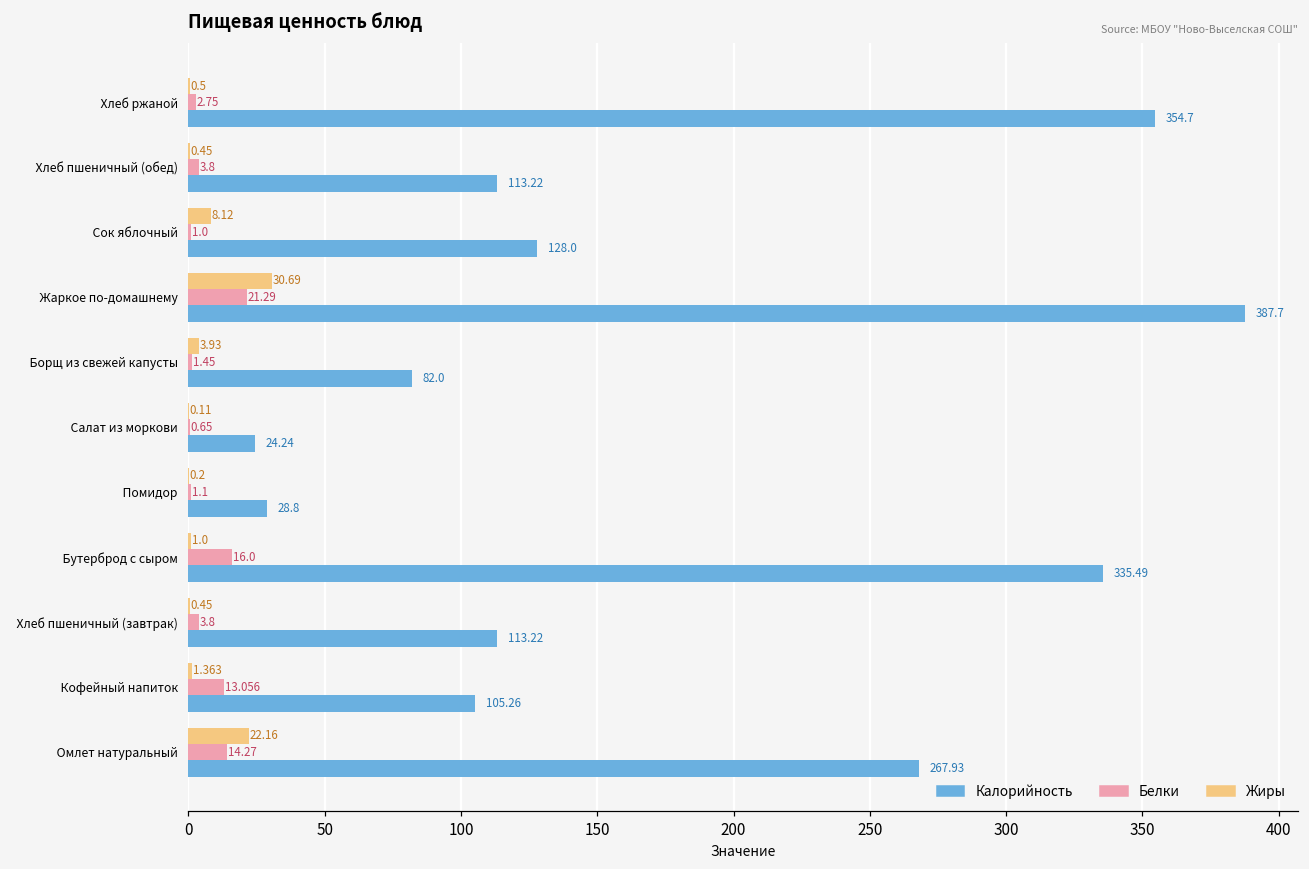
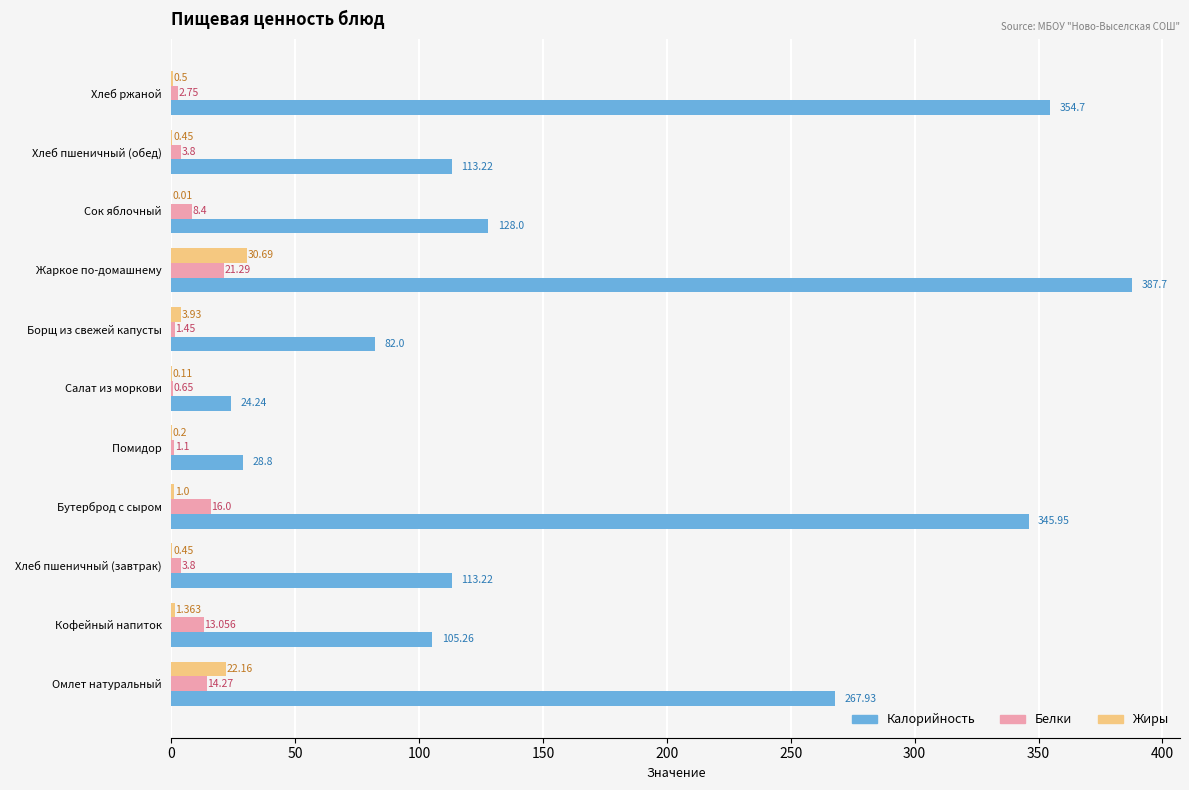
Жиры, Сок яблочный: 8.12 -> 0.01
Белки, Сок яблочный: 1.0 -> 8.4
Калорийность, Бутерброд с сыром: 335.49 -> 345.95
